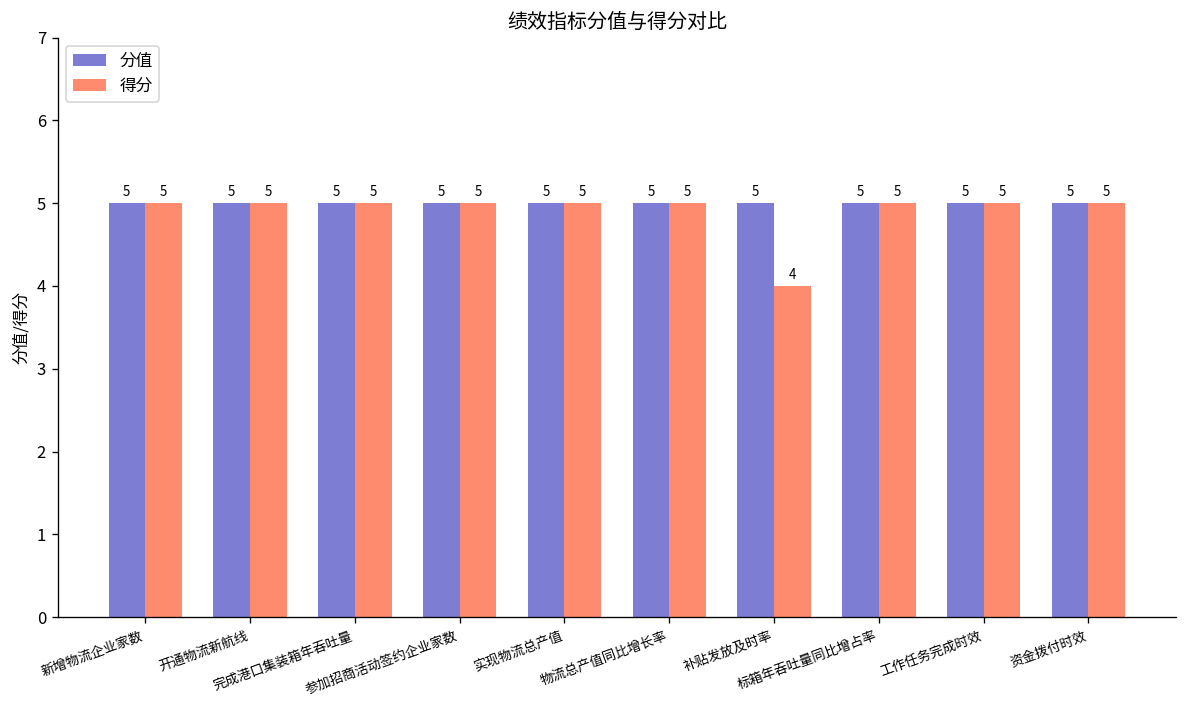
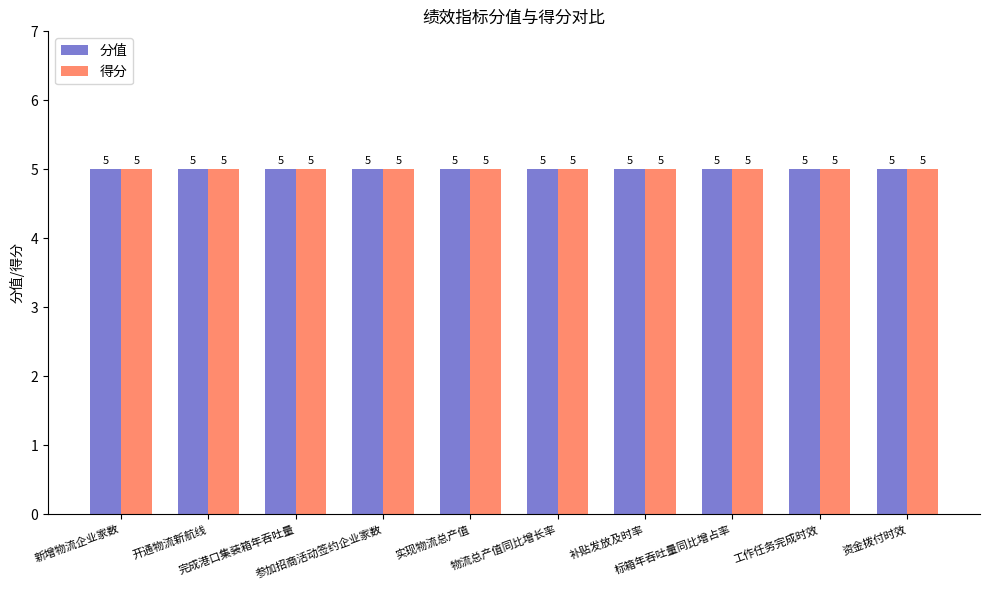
得分, 补贴发放及时率: 4 -> 5
